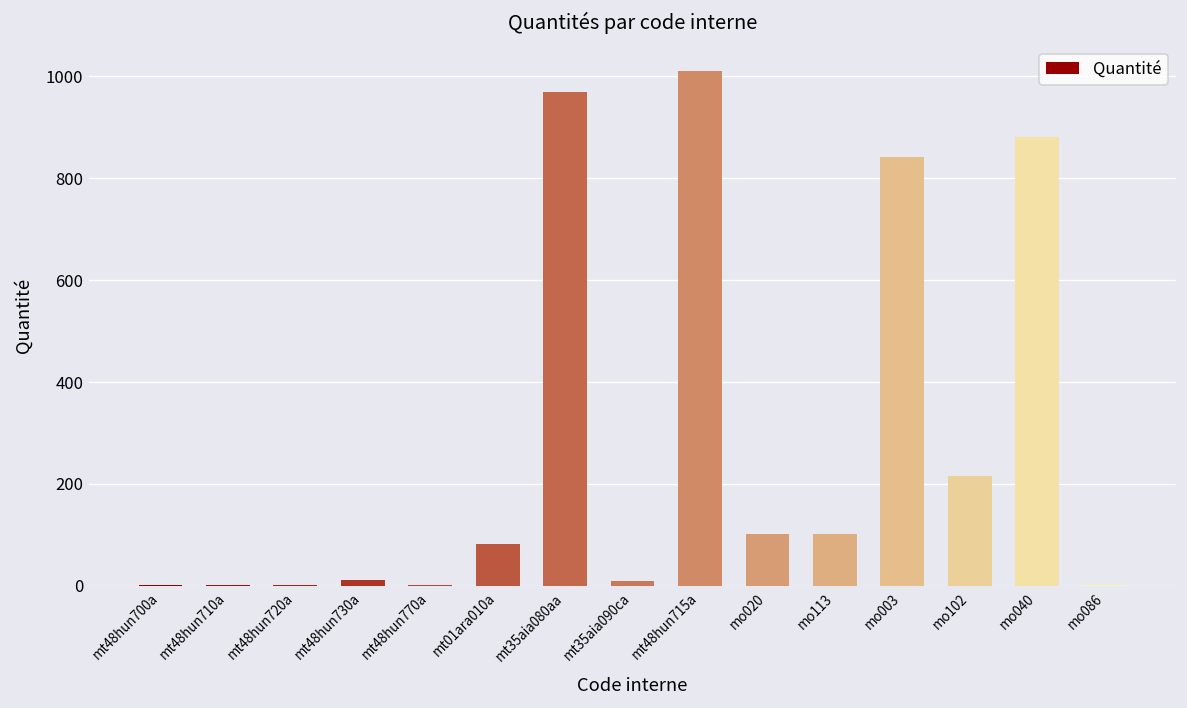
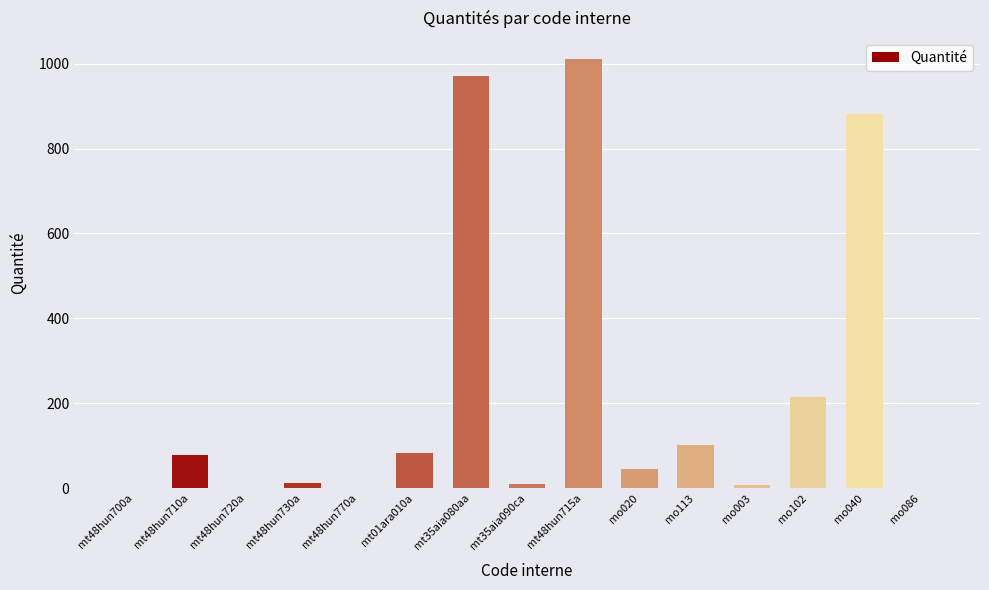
mt48hun710a: 0 -> 80
mo020: 100 -> 50
mo003: 840 -> 10
